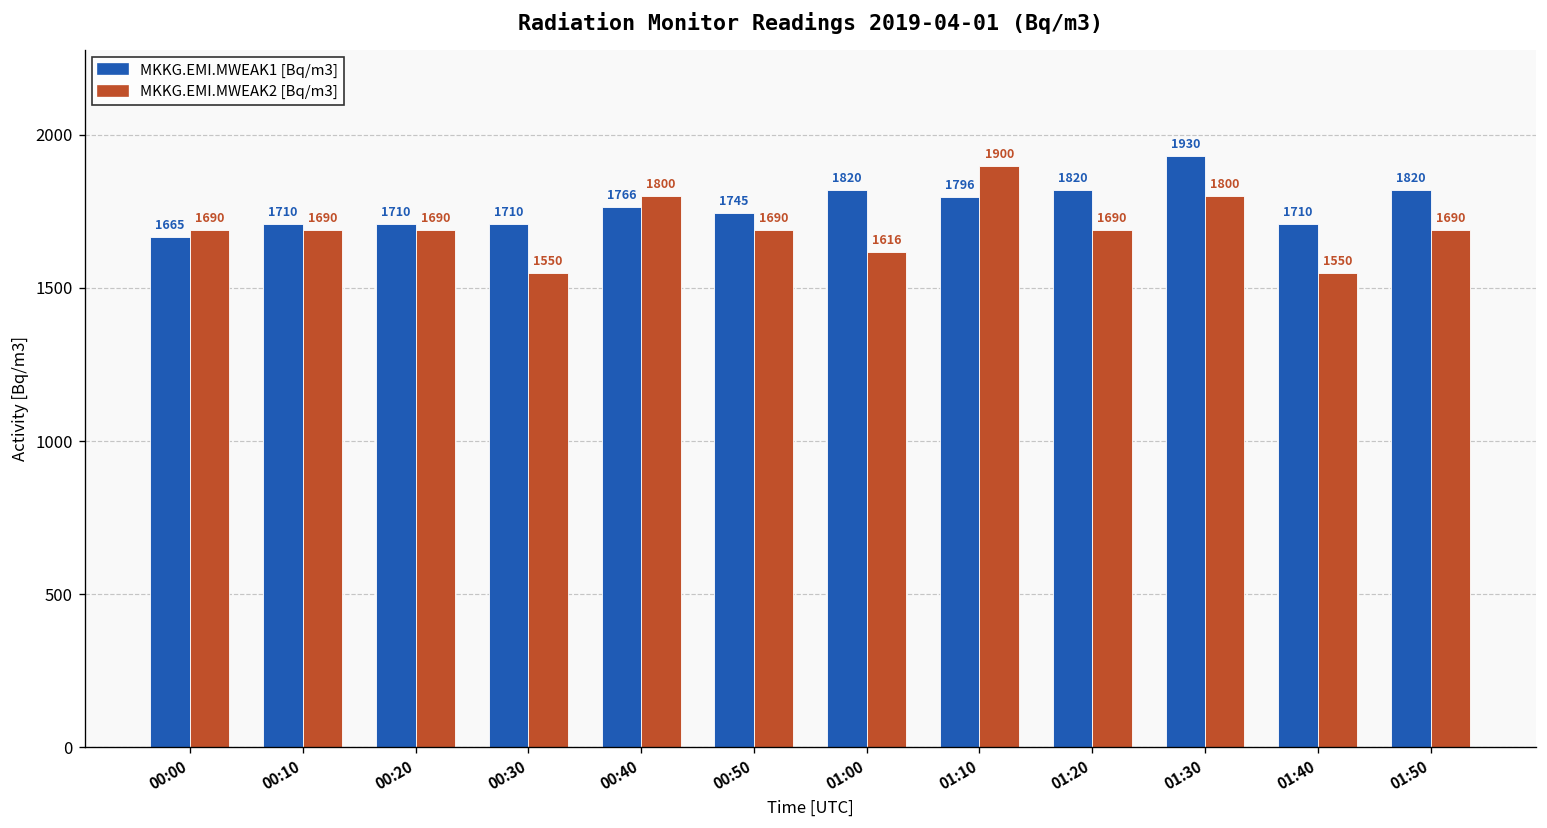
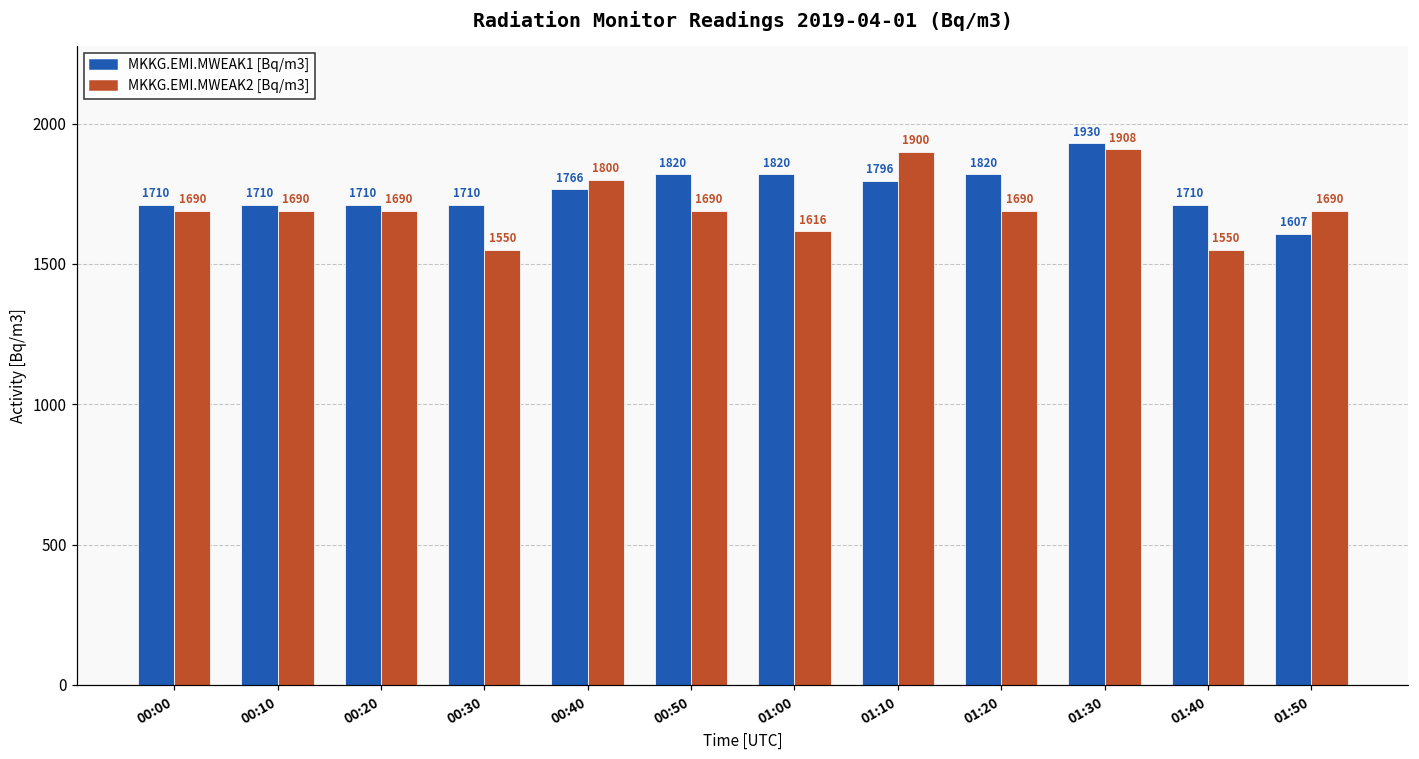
MKKG.EMI.MWEAK1 [Bq/m3], 00:00: 1665 -> 1710
MKKG.EMI.MWEAK1 [Bq/m3], 00:50: 1745 -> 1820
MKKG.EMI.MWEAK2 [Bq/m3], 01:30: 1800 -> 1908
MKKG.EMI.MWEAK1 [Bq/m3], 01:50: 1820 -> 1607
